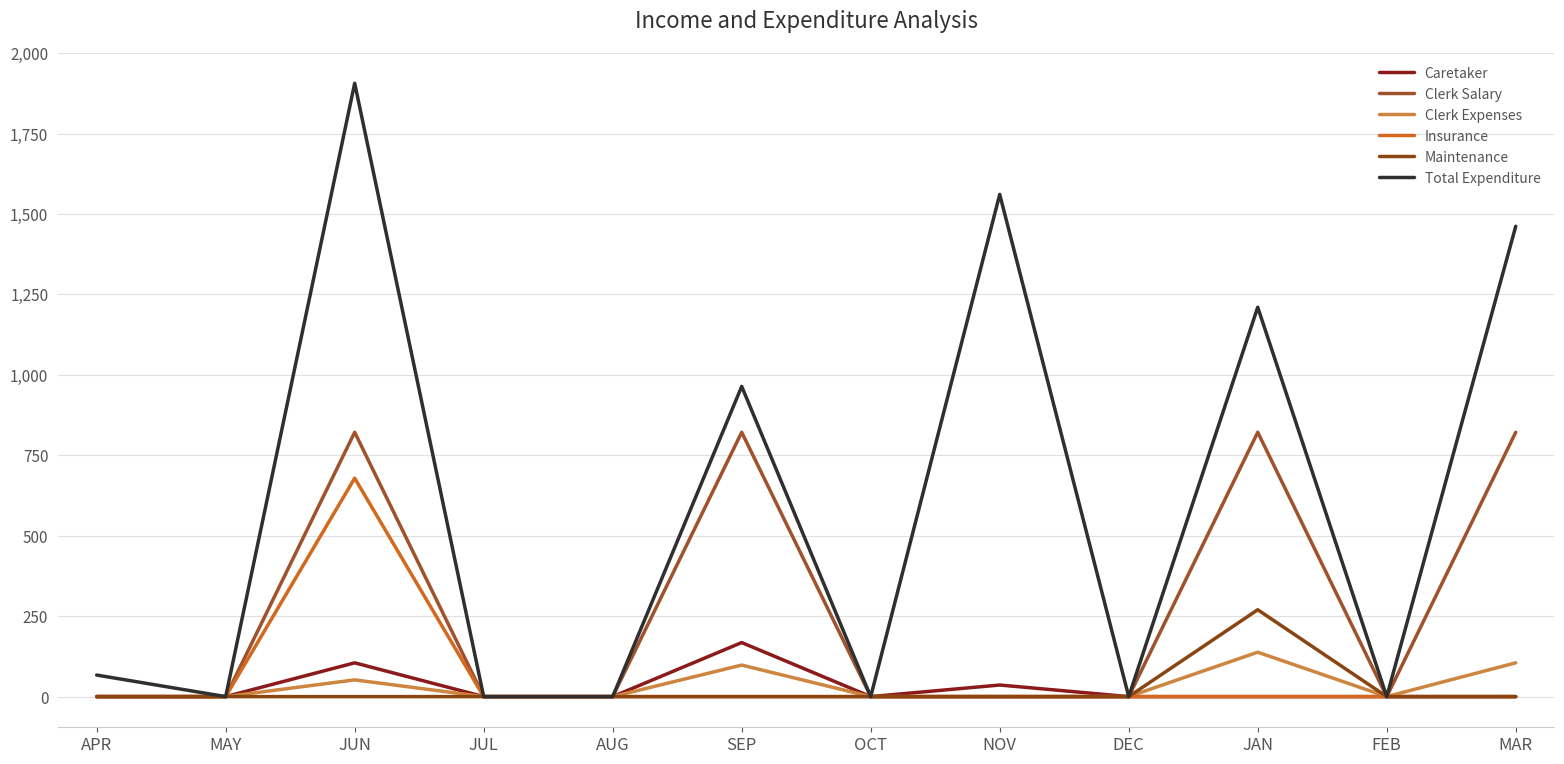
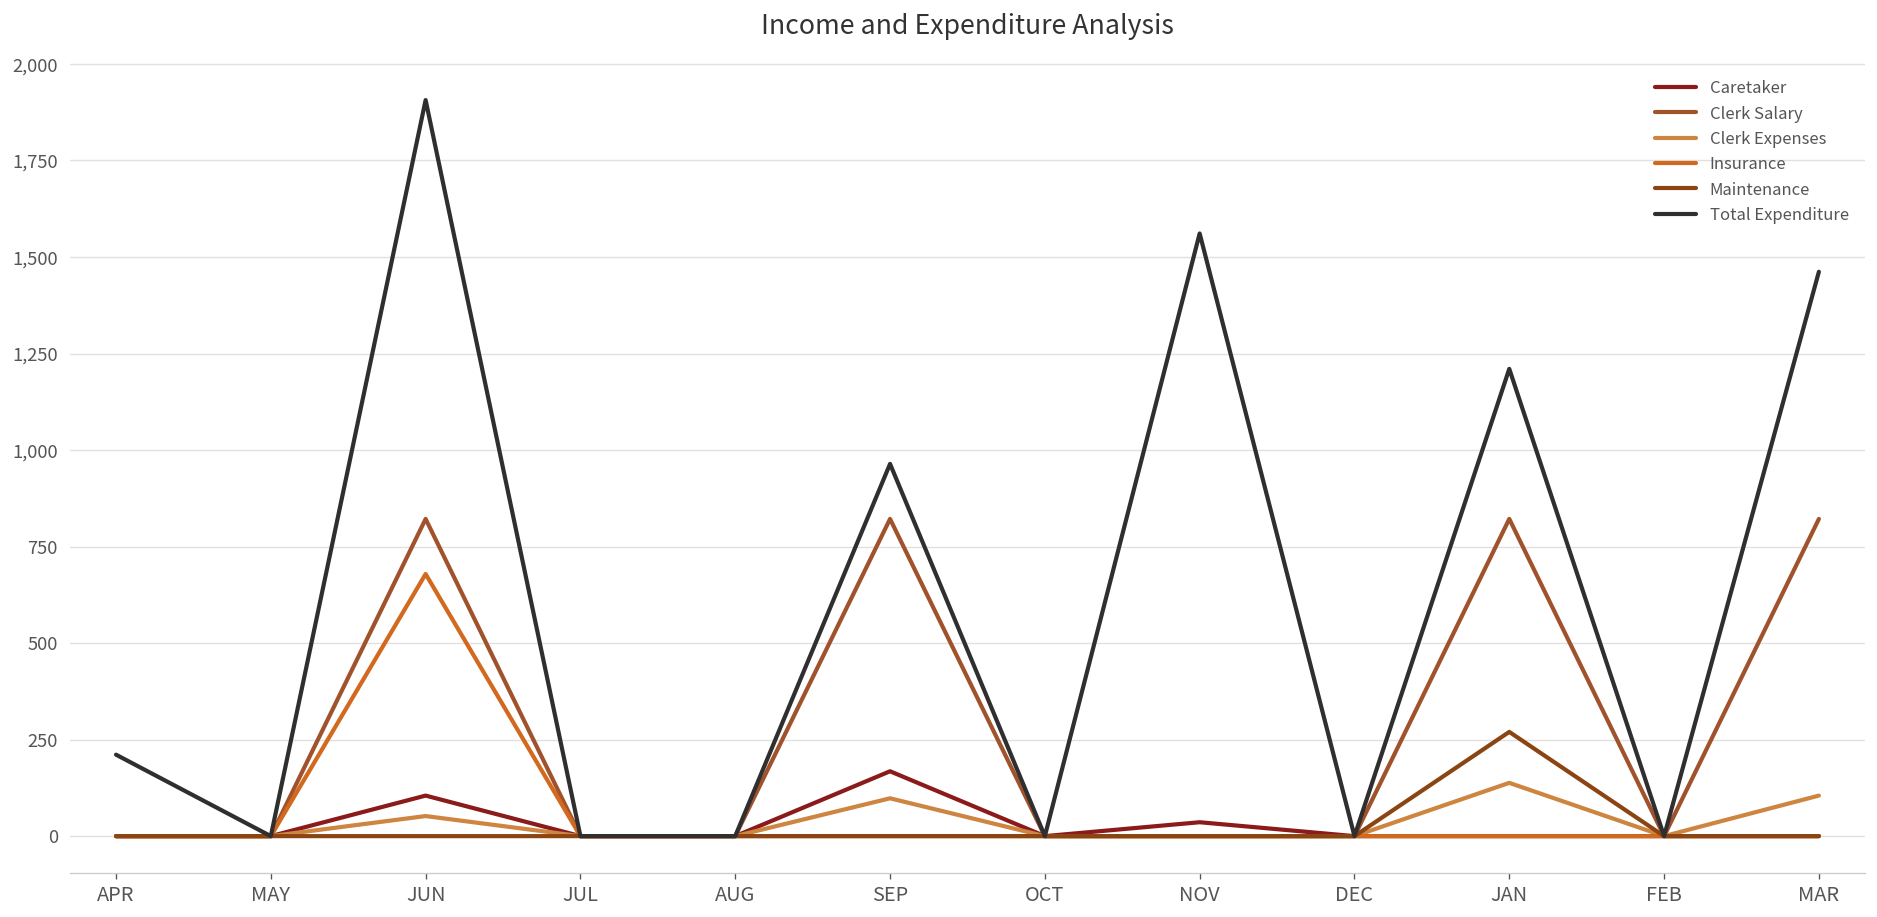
Total Expenditure, APR: 70 -> 210
